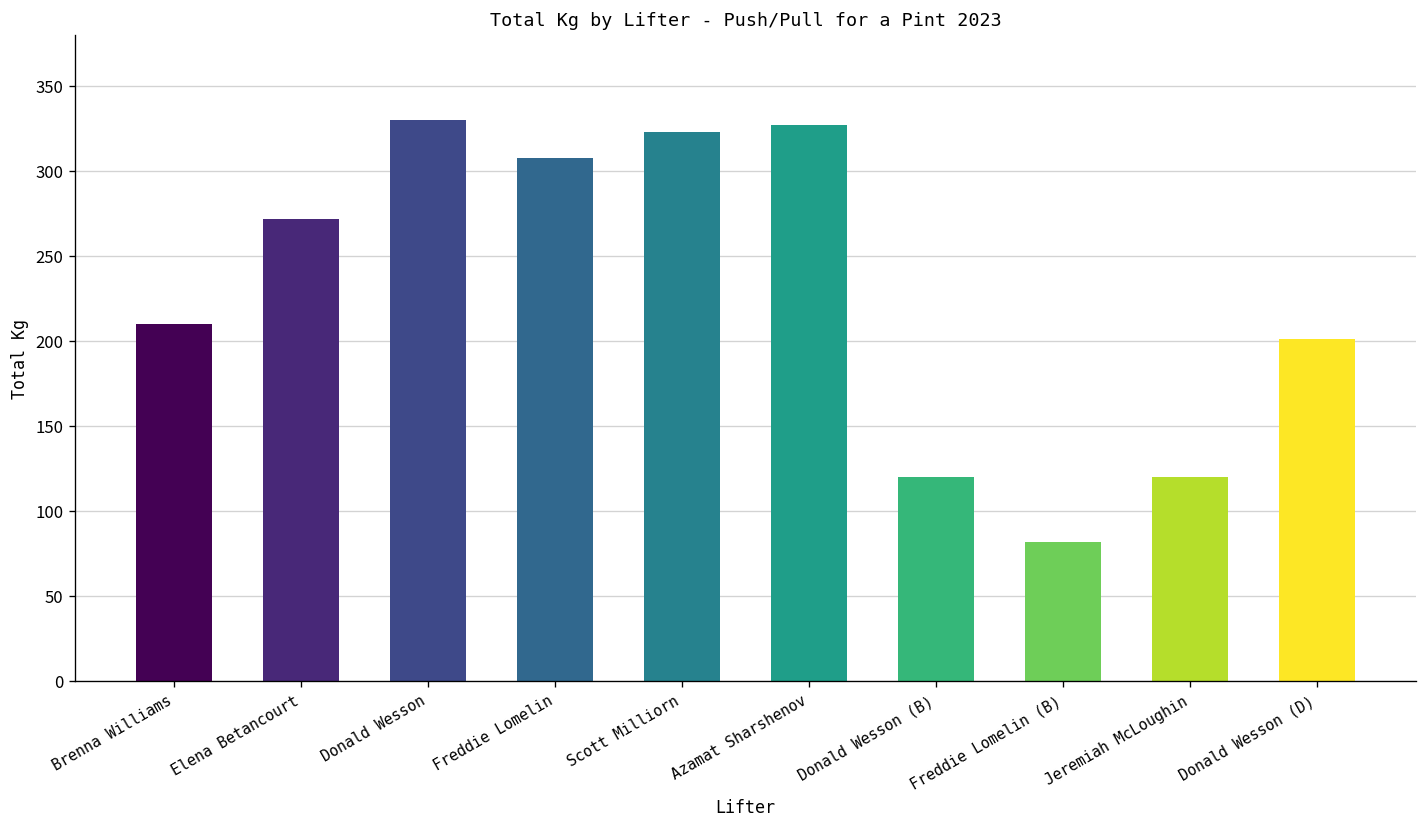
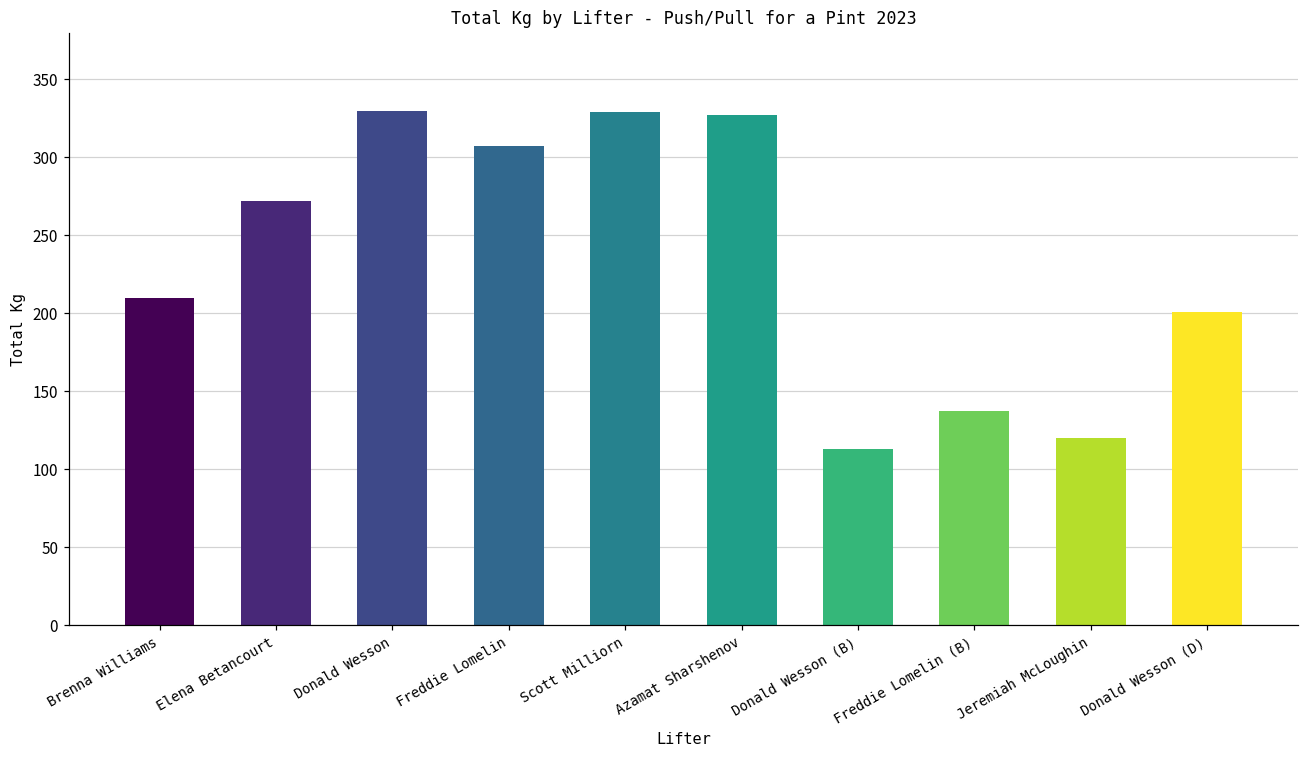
Scott Milliorn: 323 -> 329
Donald Wesson (B): 120 -> 113
Freddie Lomelin (B): 82 -> 138
